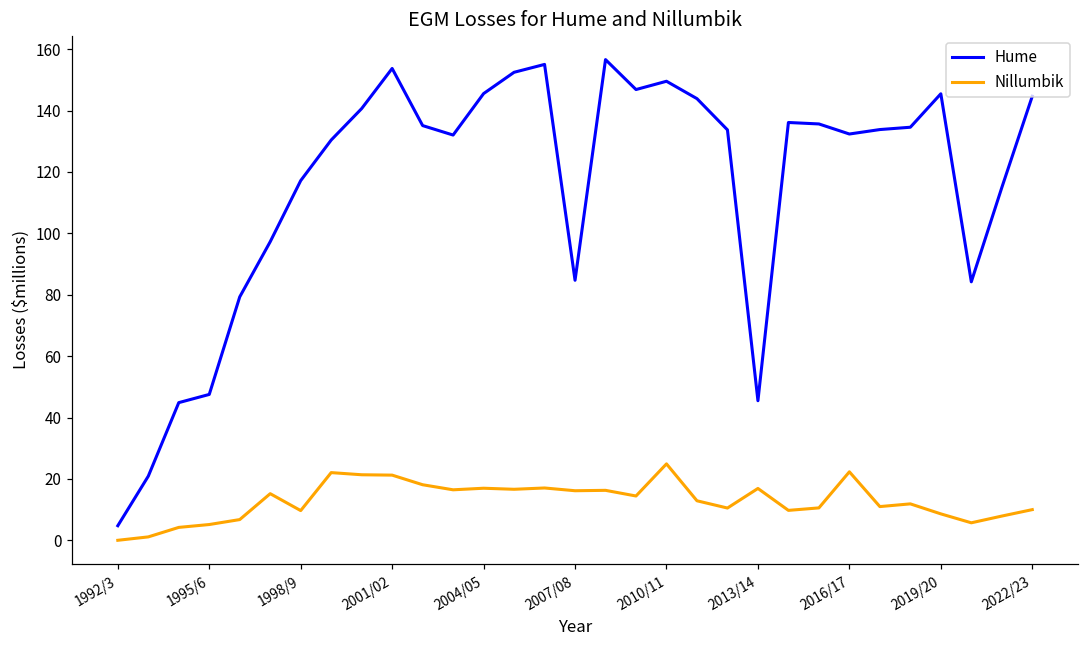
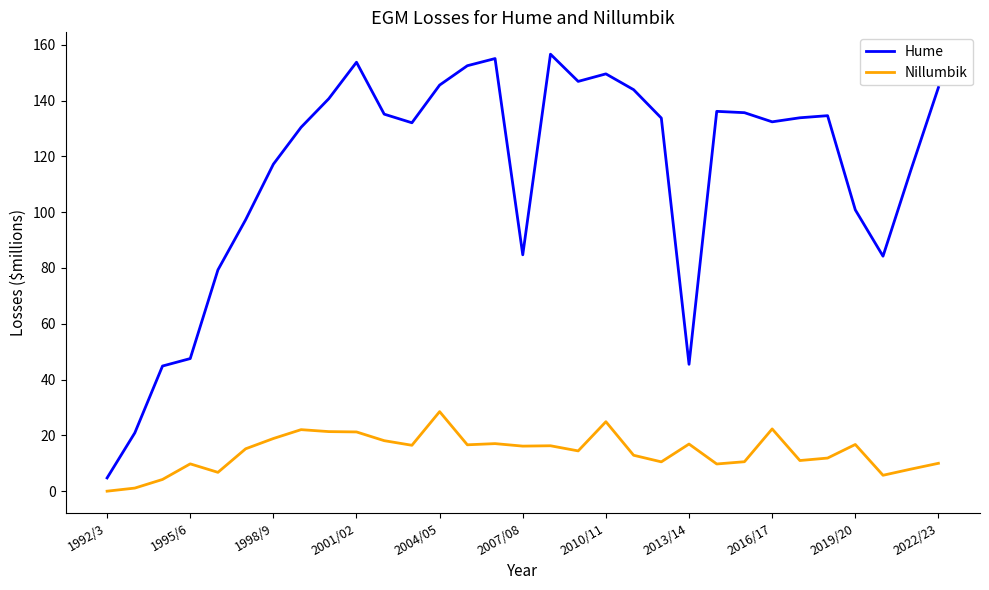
Nillumbik, 1995/6: 5 -> 10
Nillumbik, 1998/9: 10 -> 19
Nillumbik, 2004/05: 17 -> 29
Hume, 2019/20: 145 -> 101
Nillumbik, 2019/20: 9 -> 17
